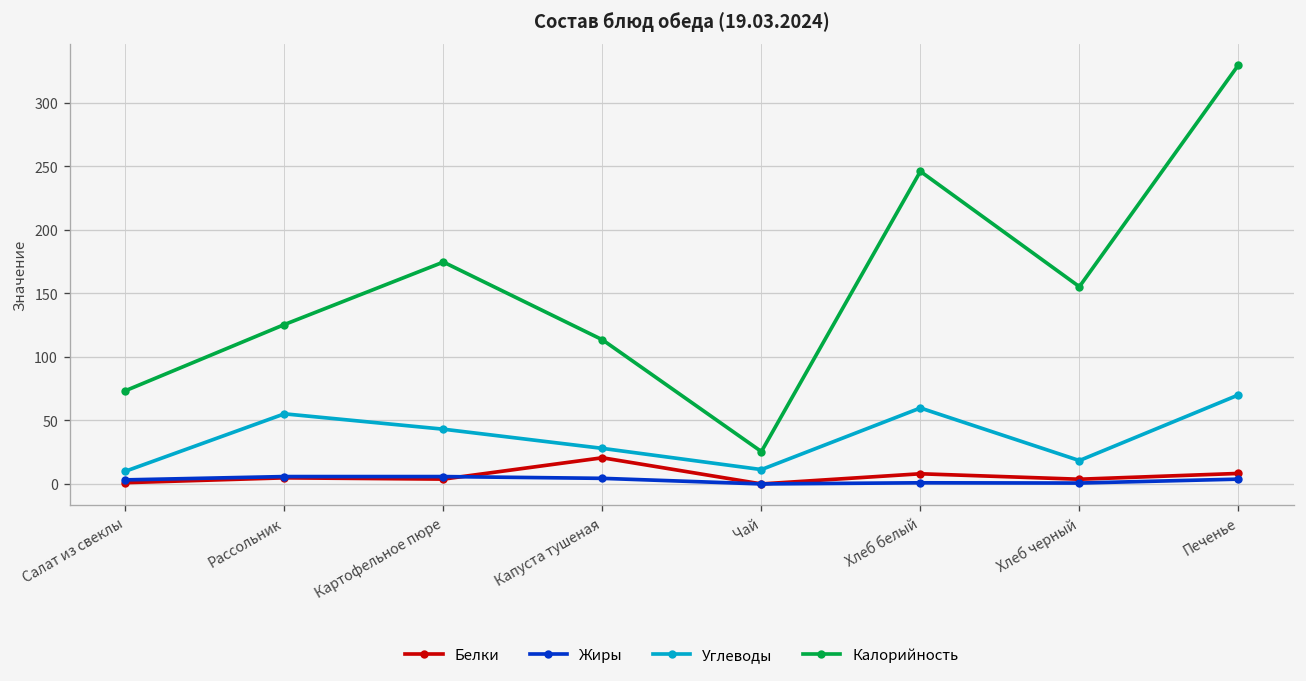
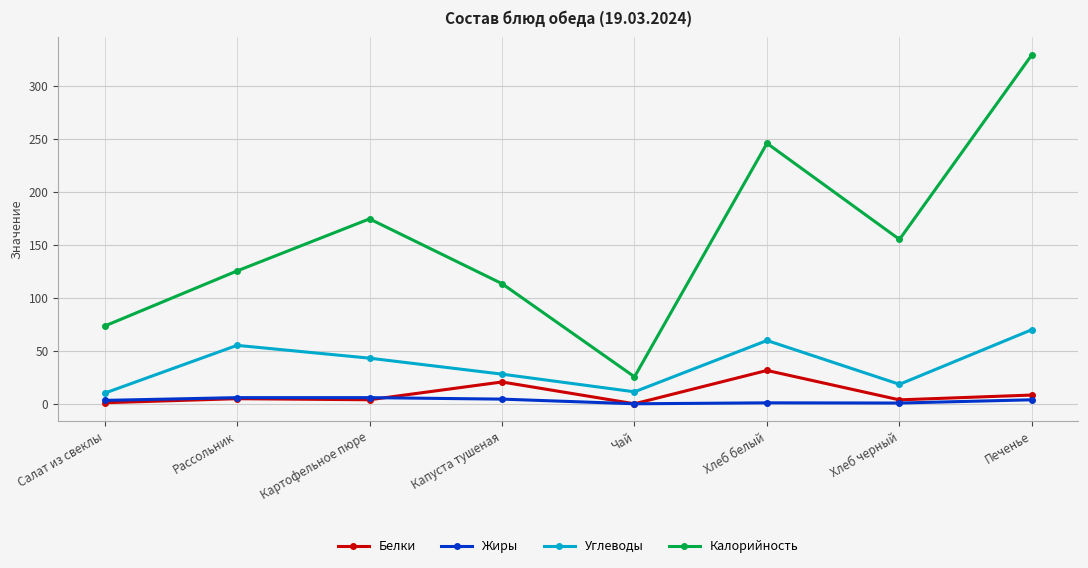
Белки, Хлеб белый: 8 -> 32
